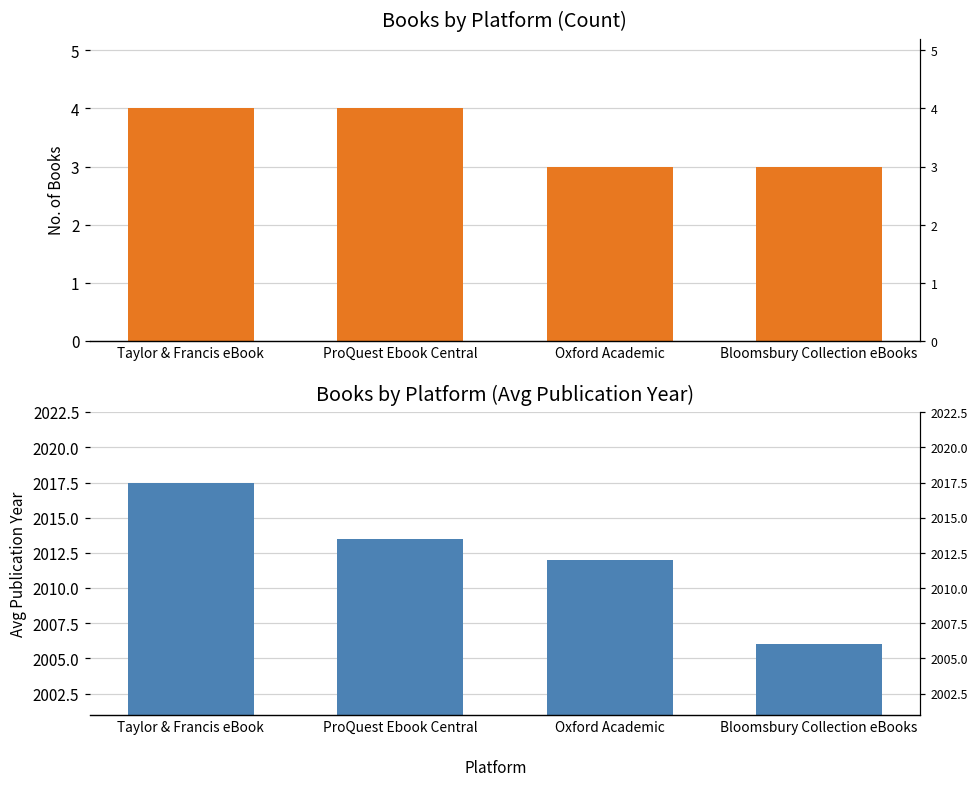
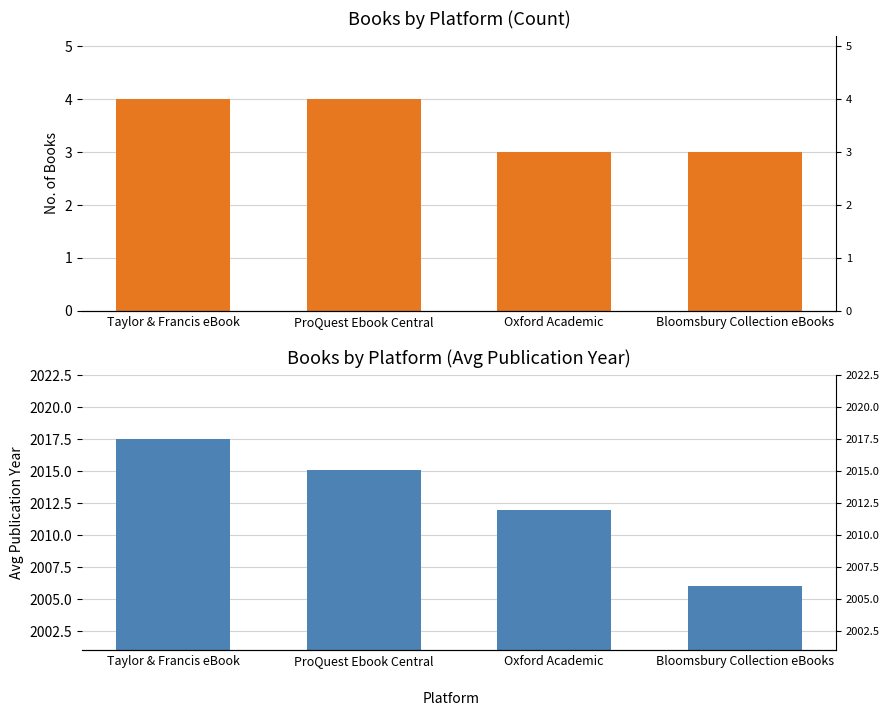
Books by Platform (Avg Publication Year), ProQuest Ebook Central: 2013.5 -> 2015.1
